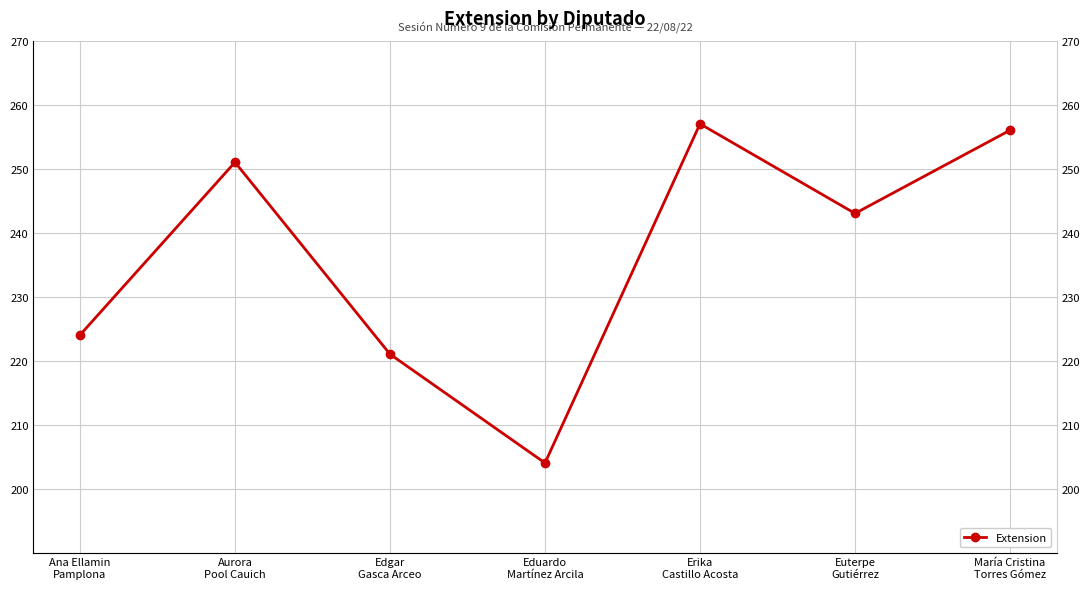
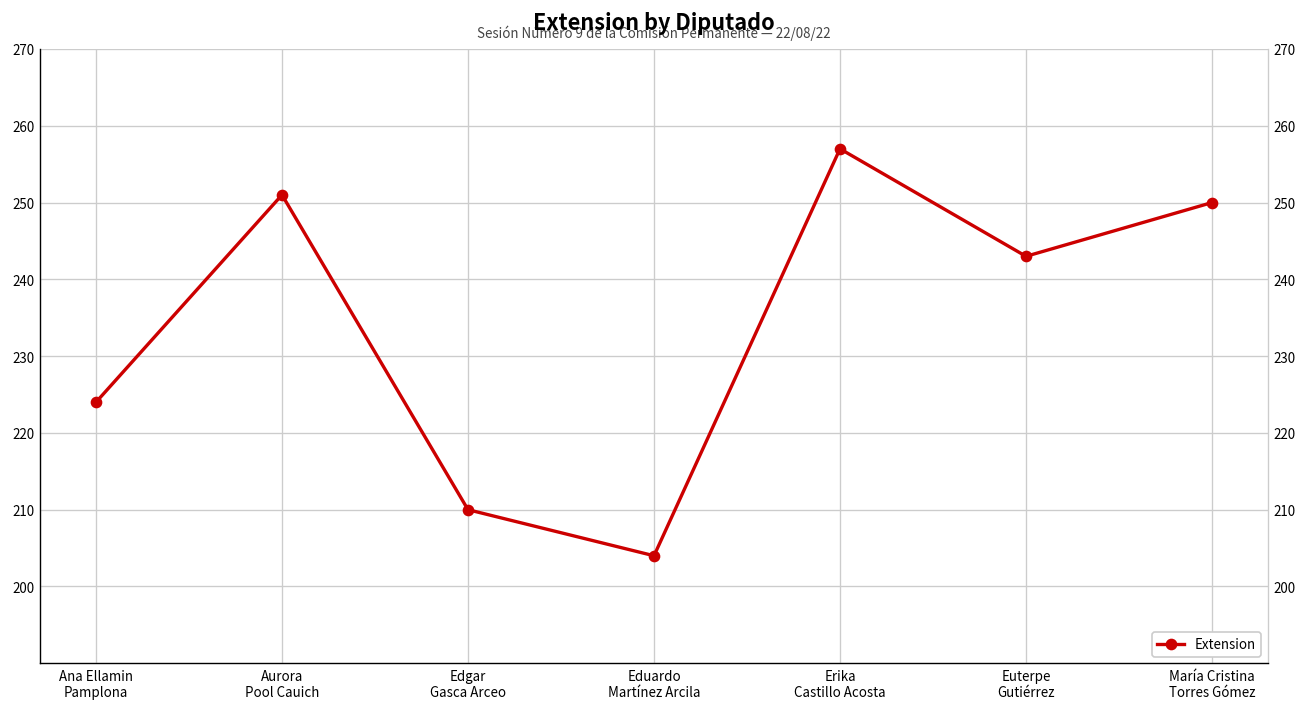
Edgar Gasca Arceo: 221 -> 210
María Cristina Torres Gómez: 256 -> 250
